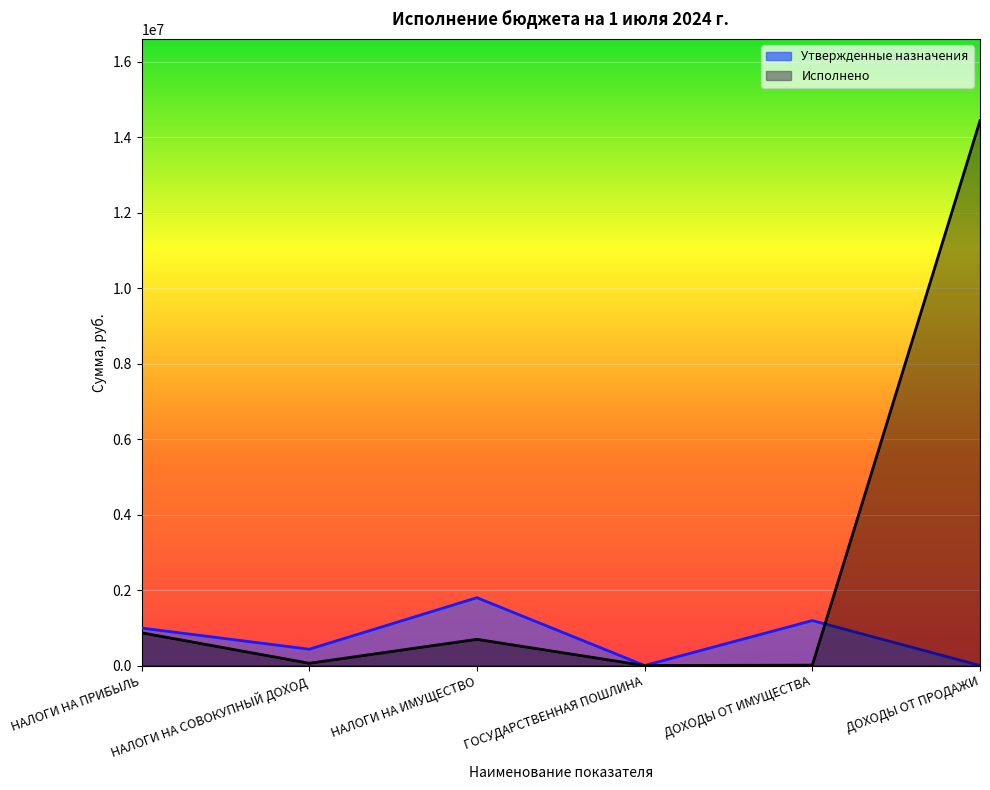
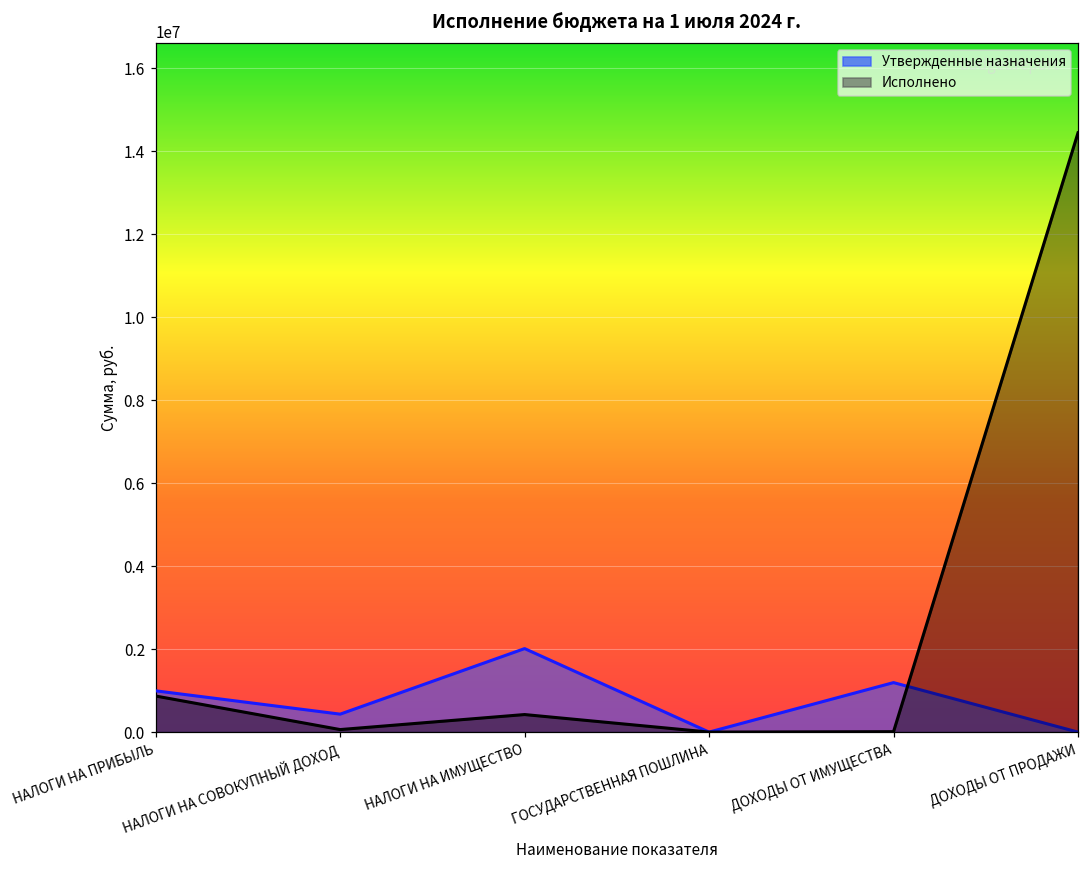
Утвержденные назначения, НАЛОГИ НА ИМУЩЕСТВО: 1800000 -> 2000000
Исполнено, НАЛОГИ НА ИМУЩЕСТВО: 700000 -> 400000
